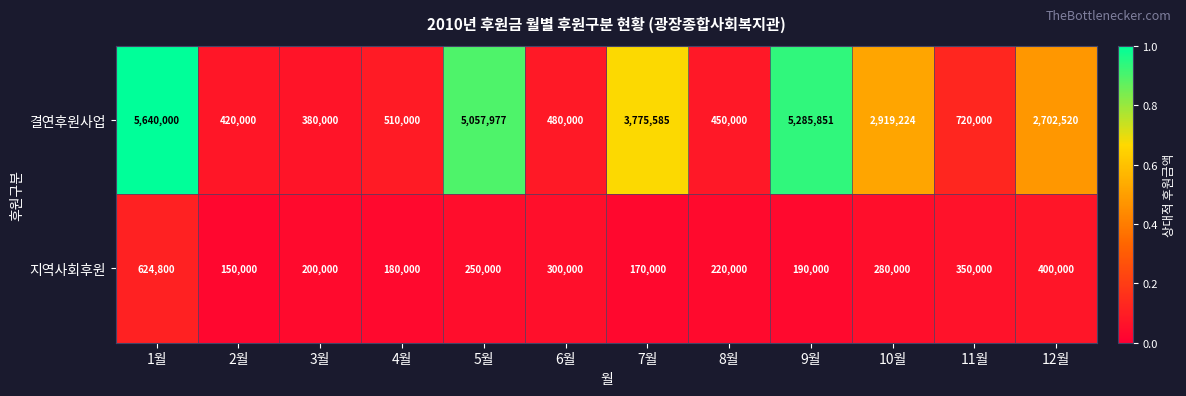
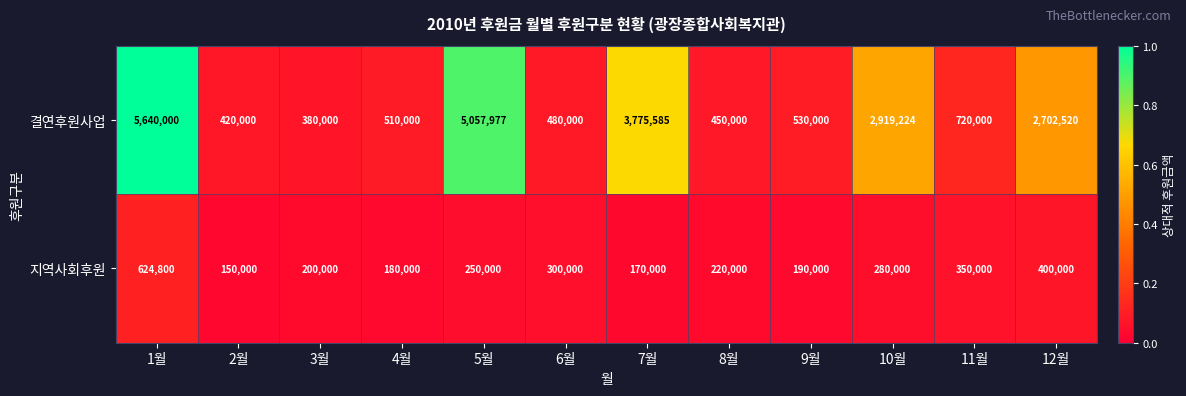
결연후원사업, 9월: 5,285,851 -> 530,000
